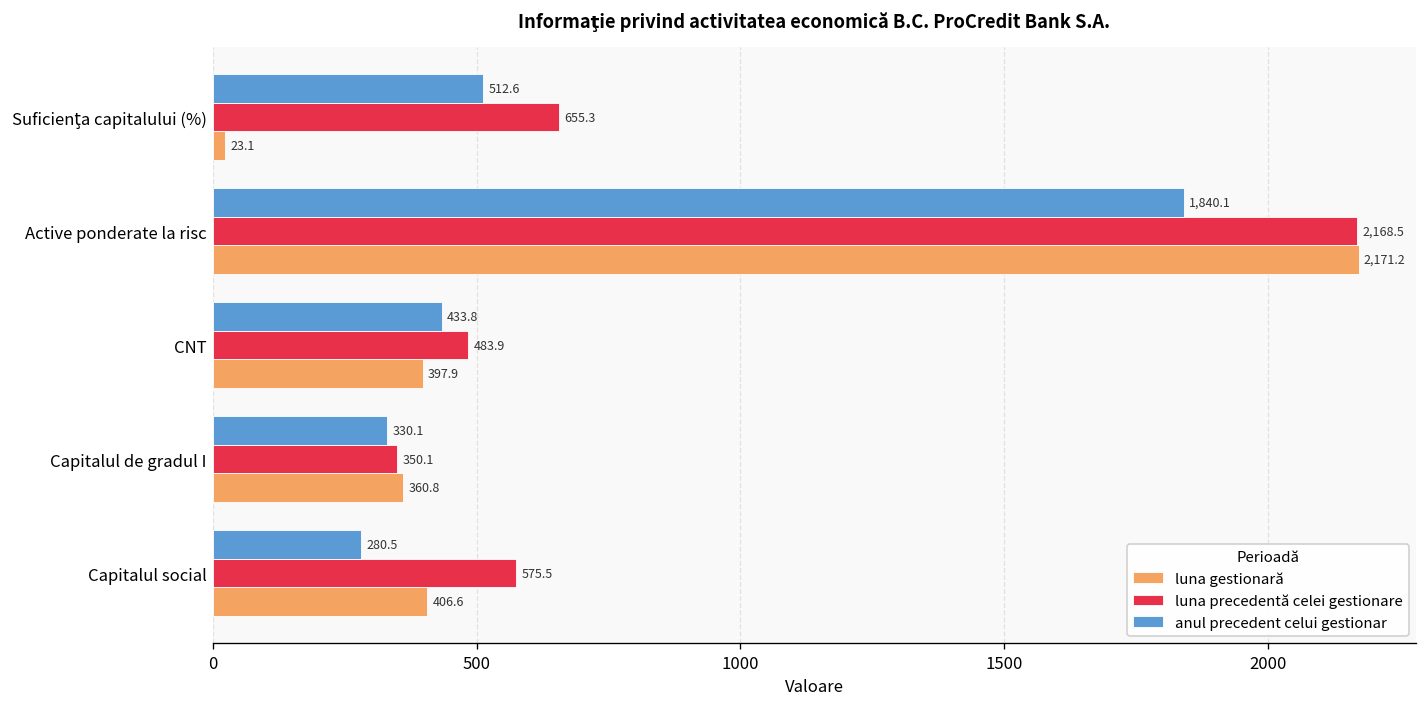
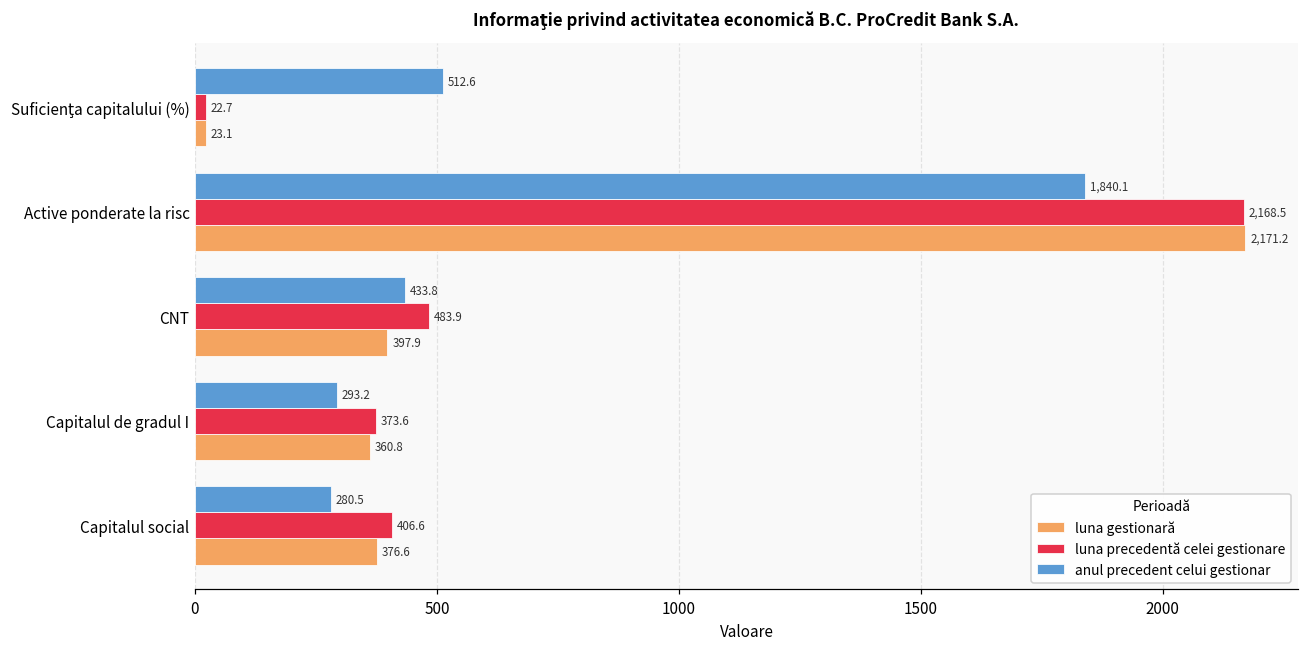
luna precedentă celei gestionare, Suficienţa capitalului (%): 655.3 -> 22.7
anul precedent celui gestionar, Capitalul de gradul I: 330.1 -> 293.2
luna precedentă celei gestionare, Capitalul de gradul I: 350.1 -> 373.6
luna precedentă celei gestionare, Capitalul social: 575.5 -> 406.6
luna gestionară, Capitalul social: 406.6 -> 376.6
